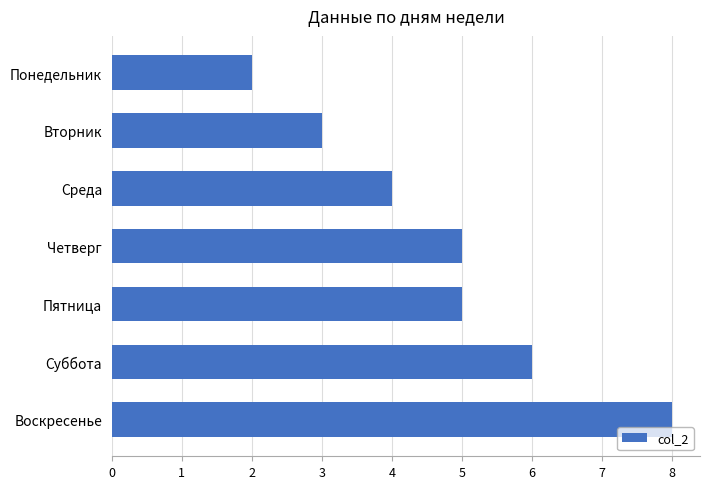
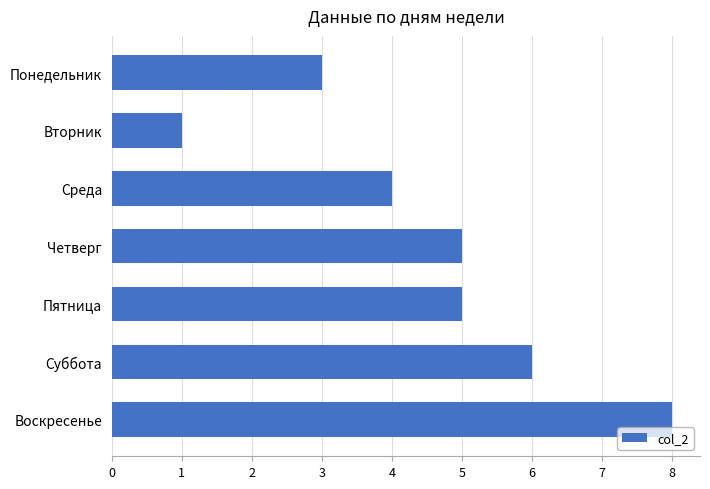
Понедельник: 2 -> 3
Вторник: 3 -> 1
